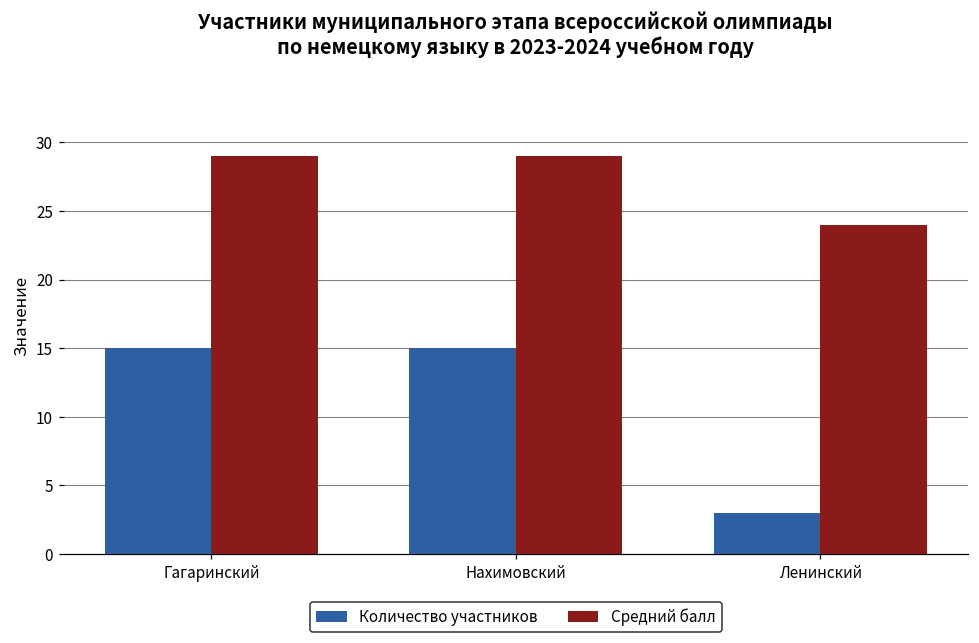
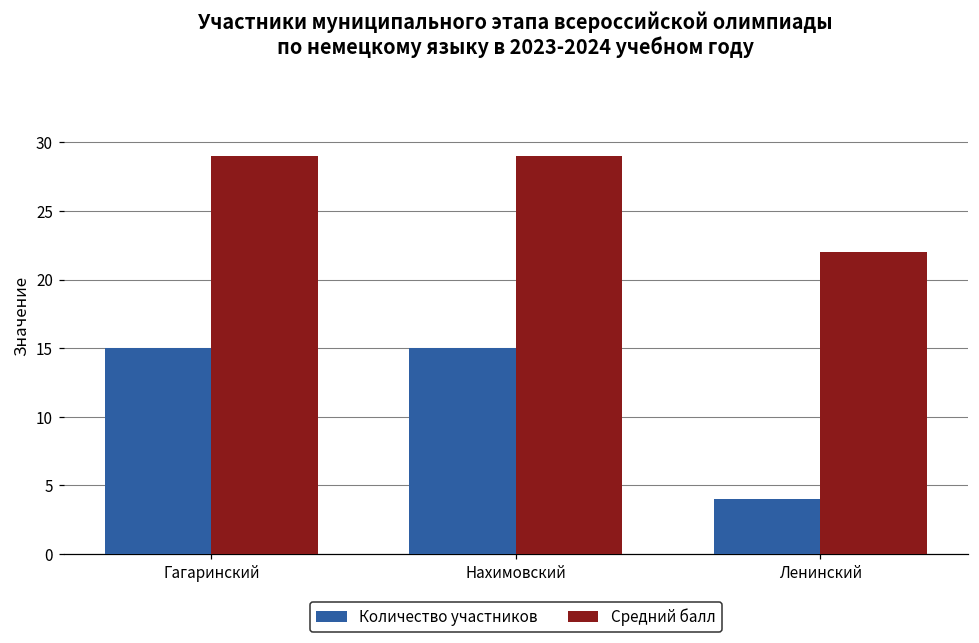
Количество участников, Ленинский: 3 -> 4
Средний балл, Ленинский: 24 -> 22
